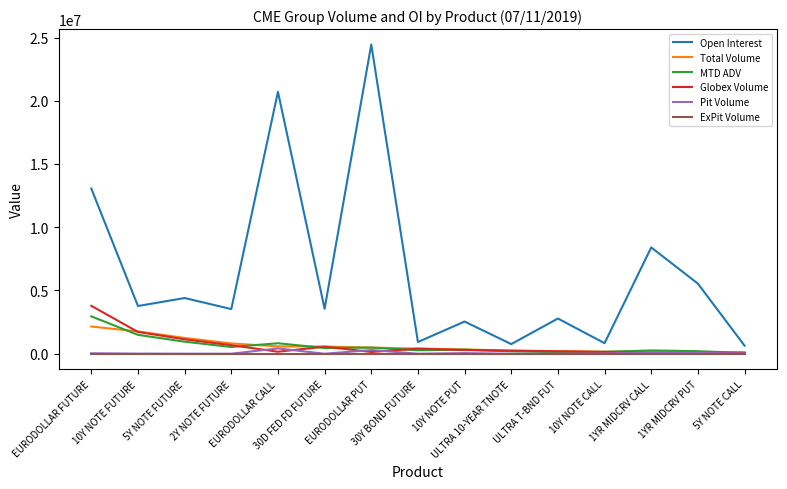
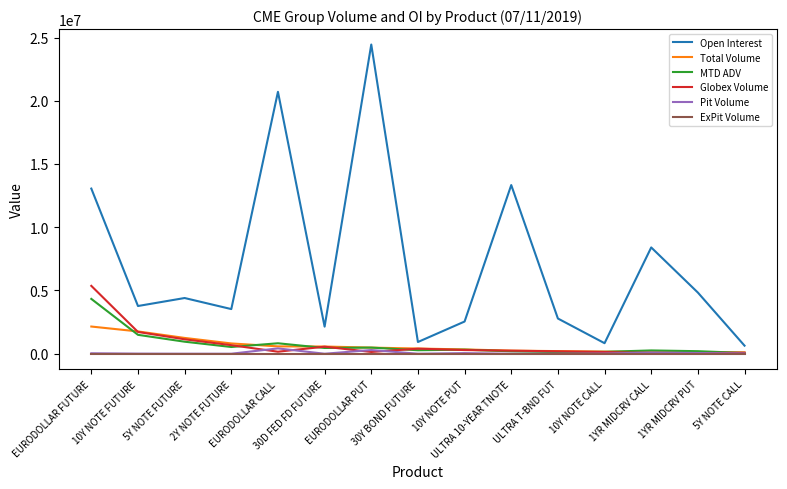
MTD ADV, EURODOLLAR FUTURE: 3000000 -> 4300000
Globex Volume, EURODOLLAR FUTURE: 3800000 -> 5400000
Open Interest, 30D FED FD FUTURE: 3600000 -> 2100000
Open Interest, ULTRA 10-YEAR TNOTE: 800000 -> 13300000
Open Interest, 1YR MIDCRV PUT: 5500000 -> 4800000
